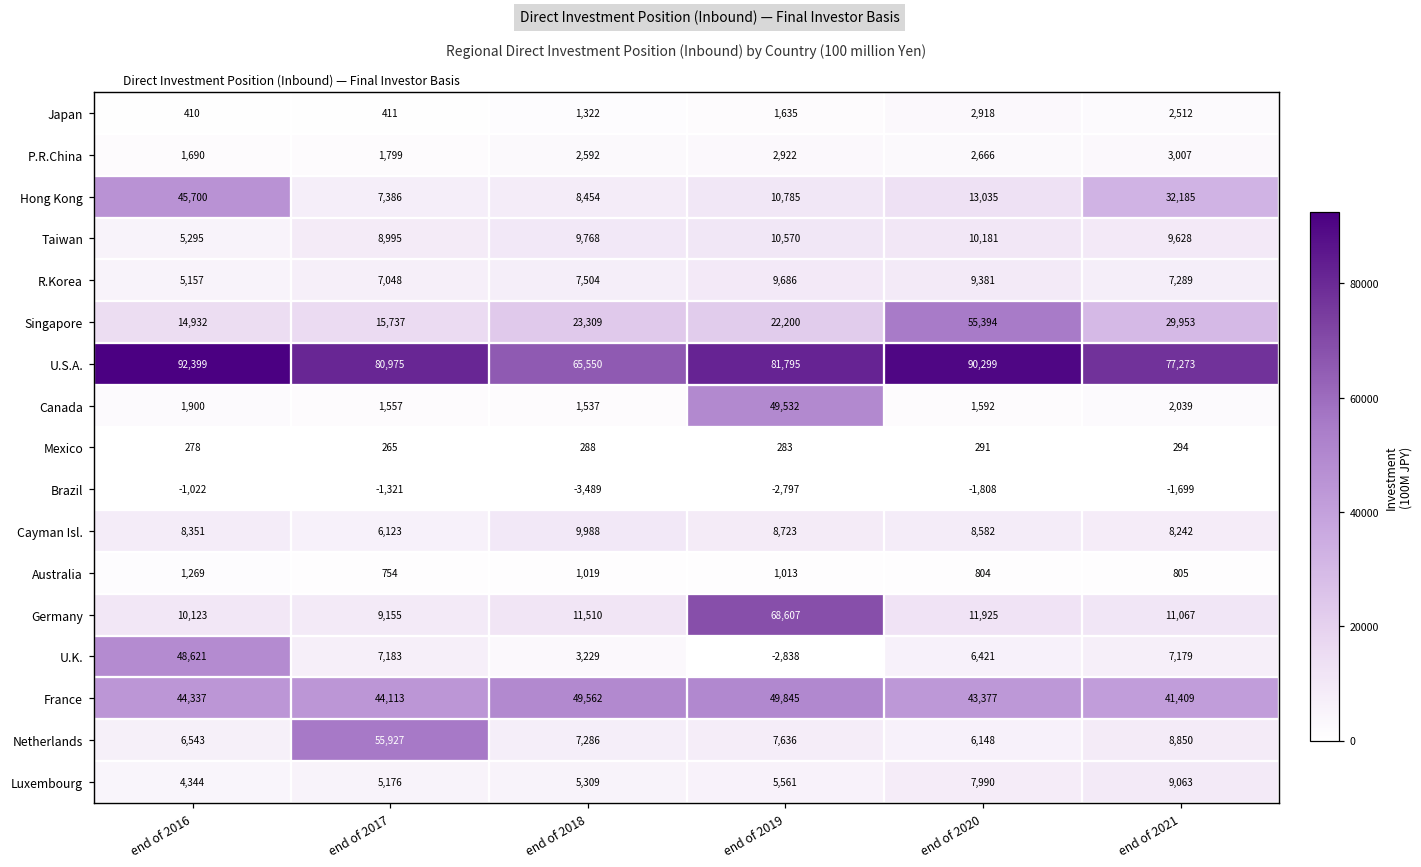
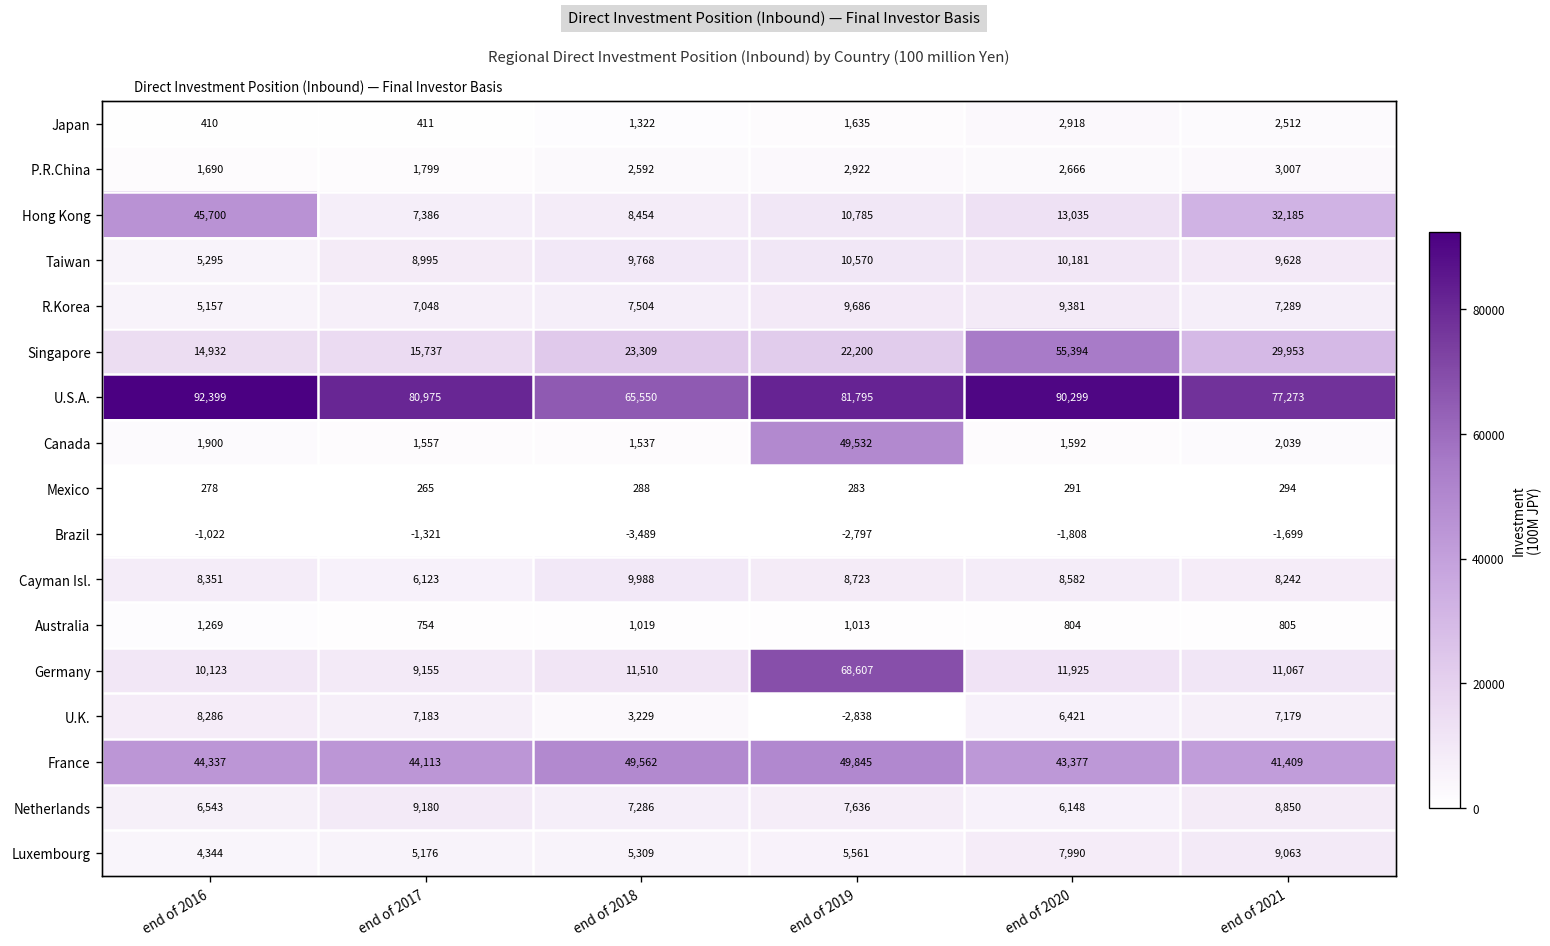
U.K., end of 2016: 48,621 -> 8,286
Netherlands, end of 2017: 55,927 -> 9,180
